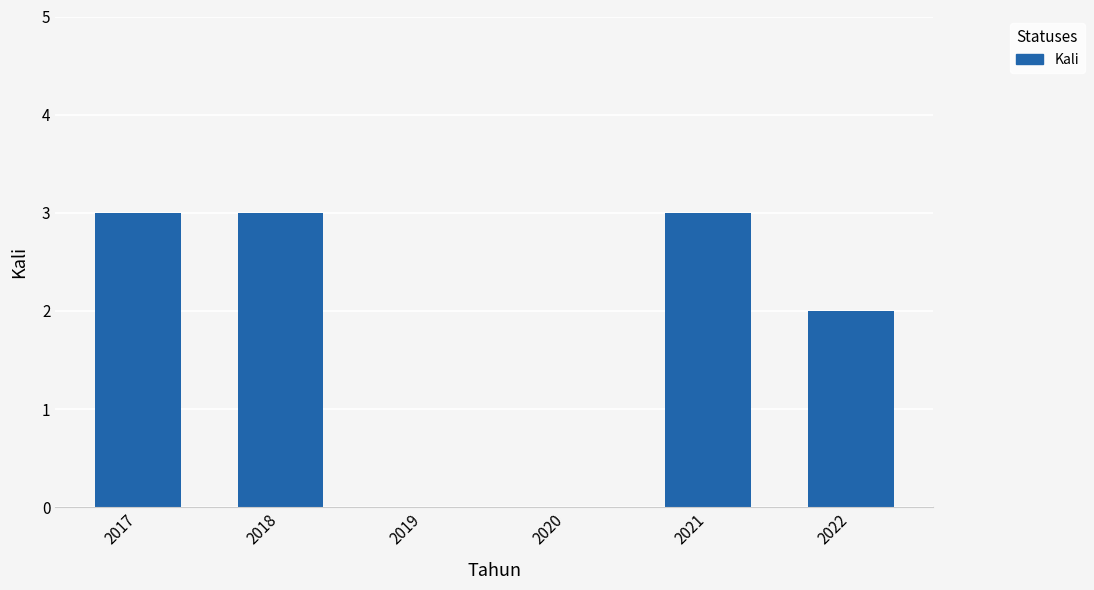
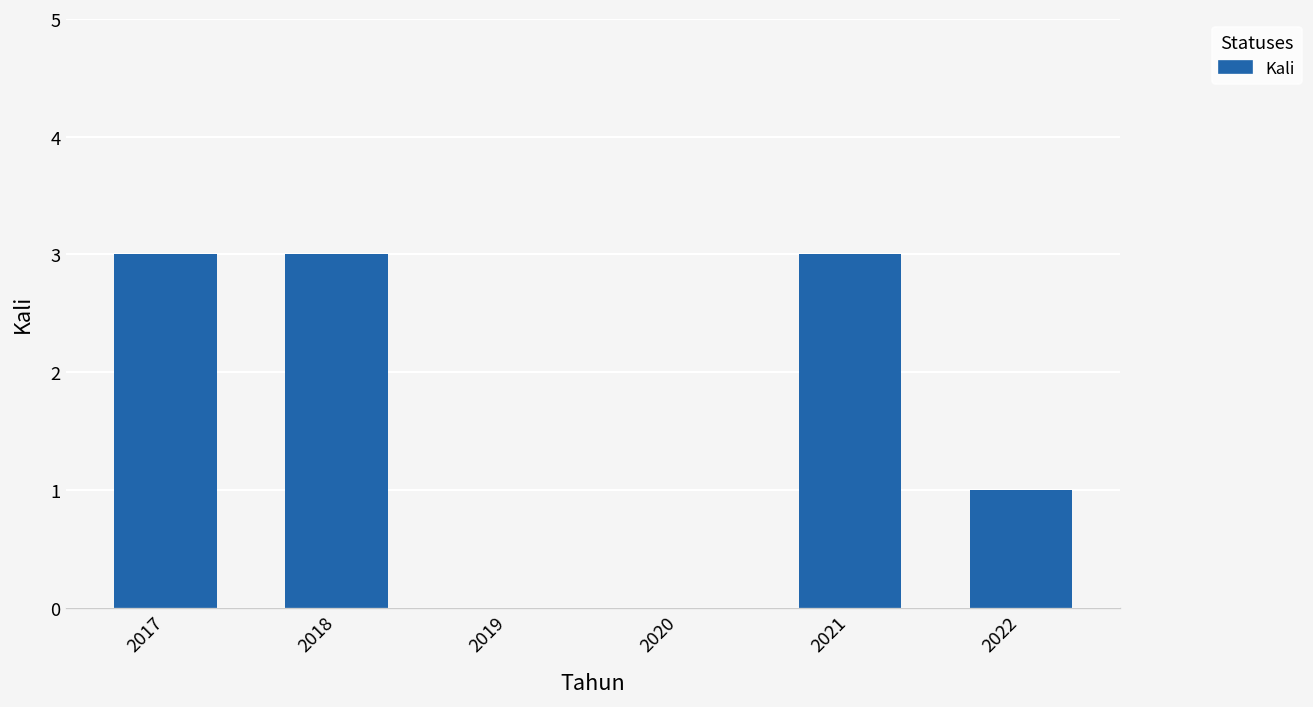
2022: 2 -> 1
